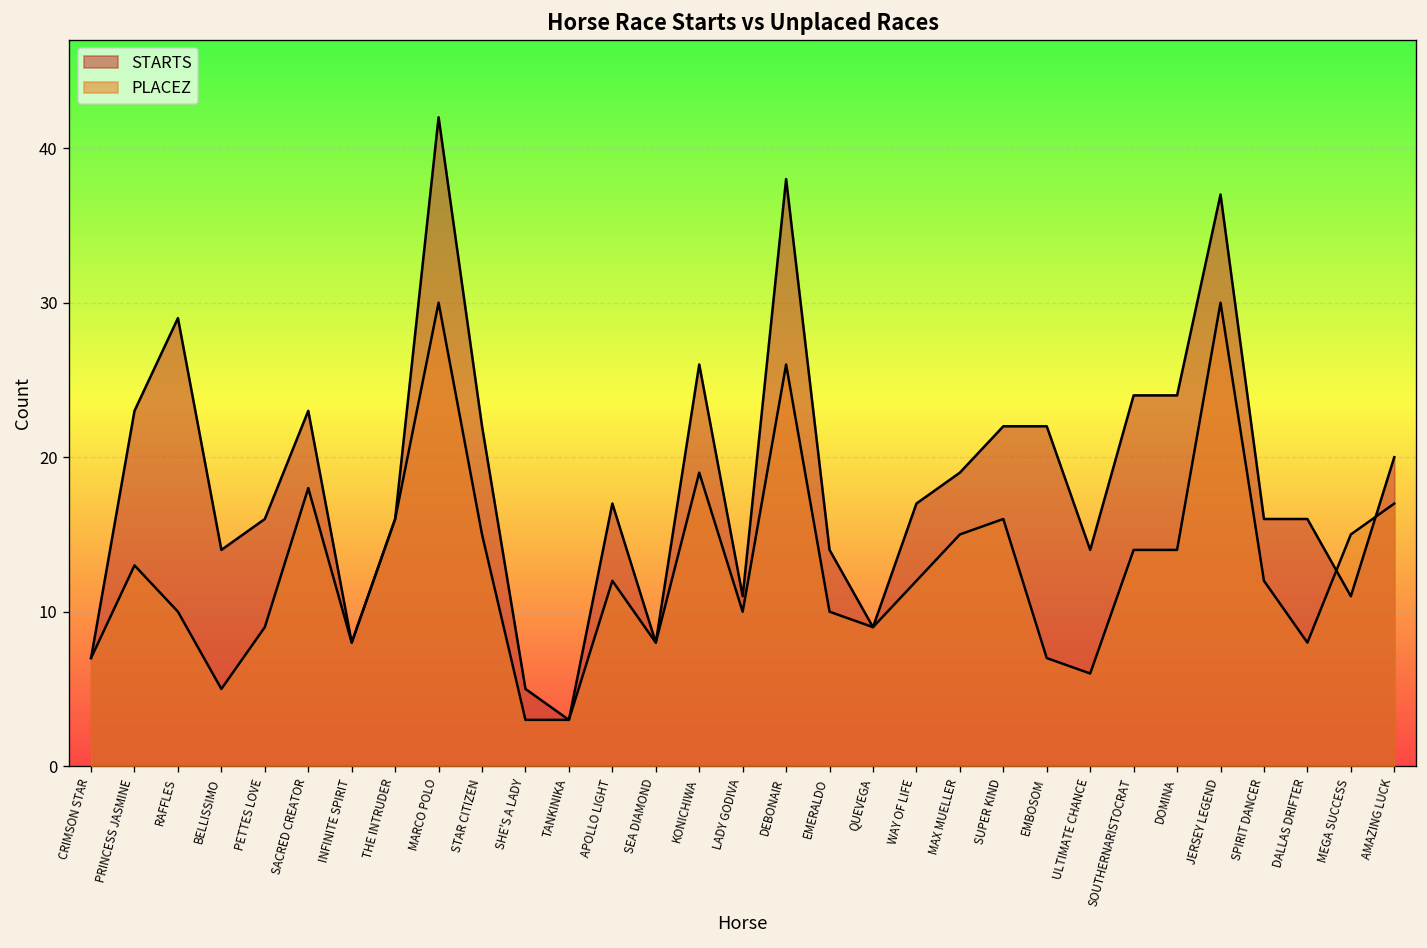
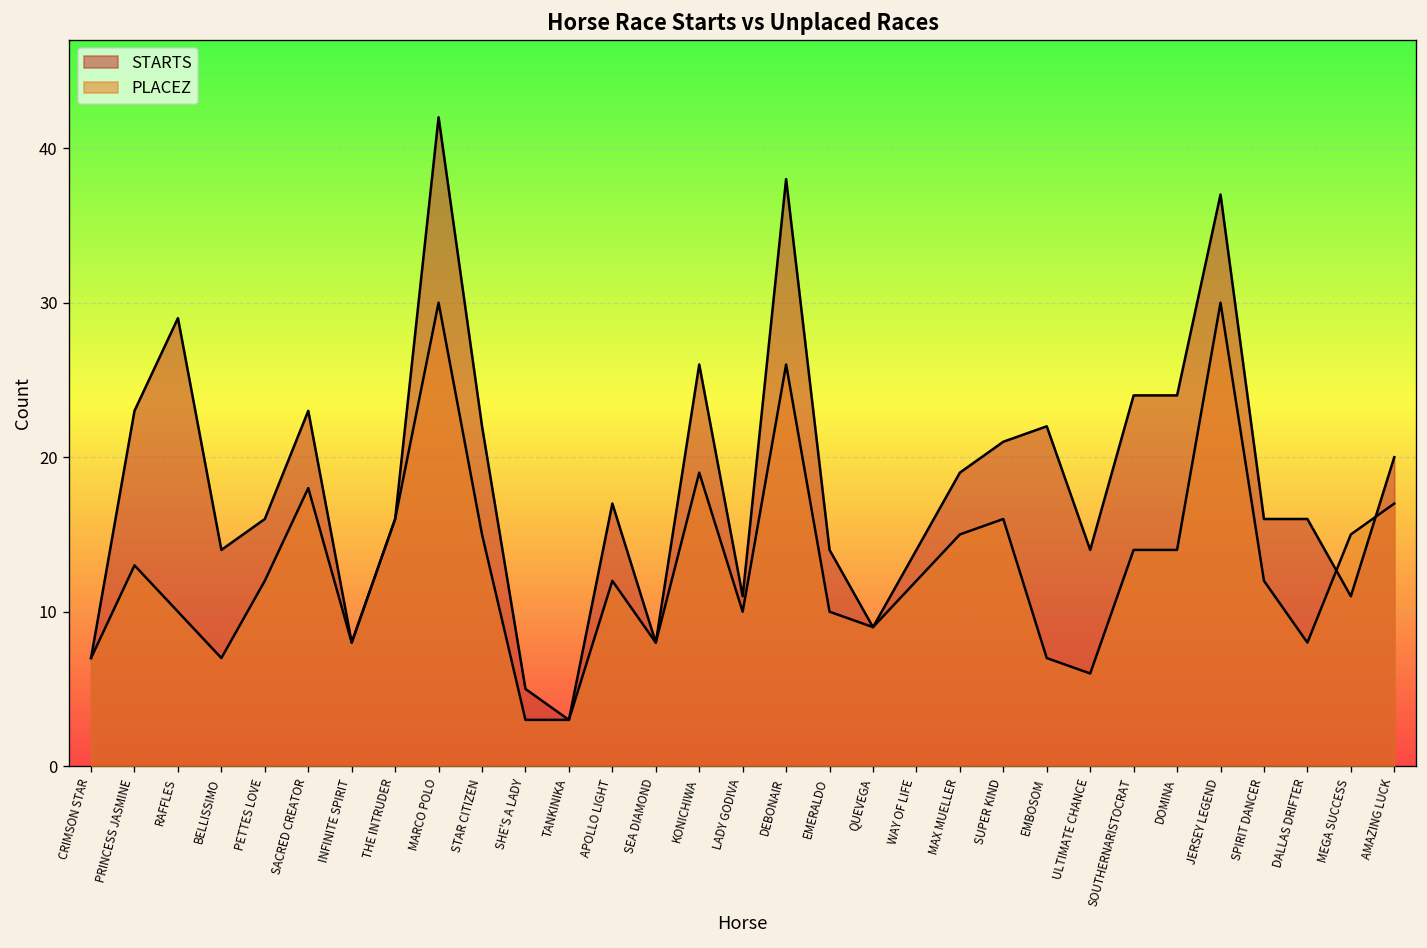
PLACEZ, BELLISSIMO: 5 -> 7
PLACEZ, PETTES LOVE: 9 -> 12
STARTS, WAY OF LIFE: 17 -> 14
STARTS, SUPER KIND: 22 -> 21
